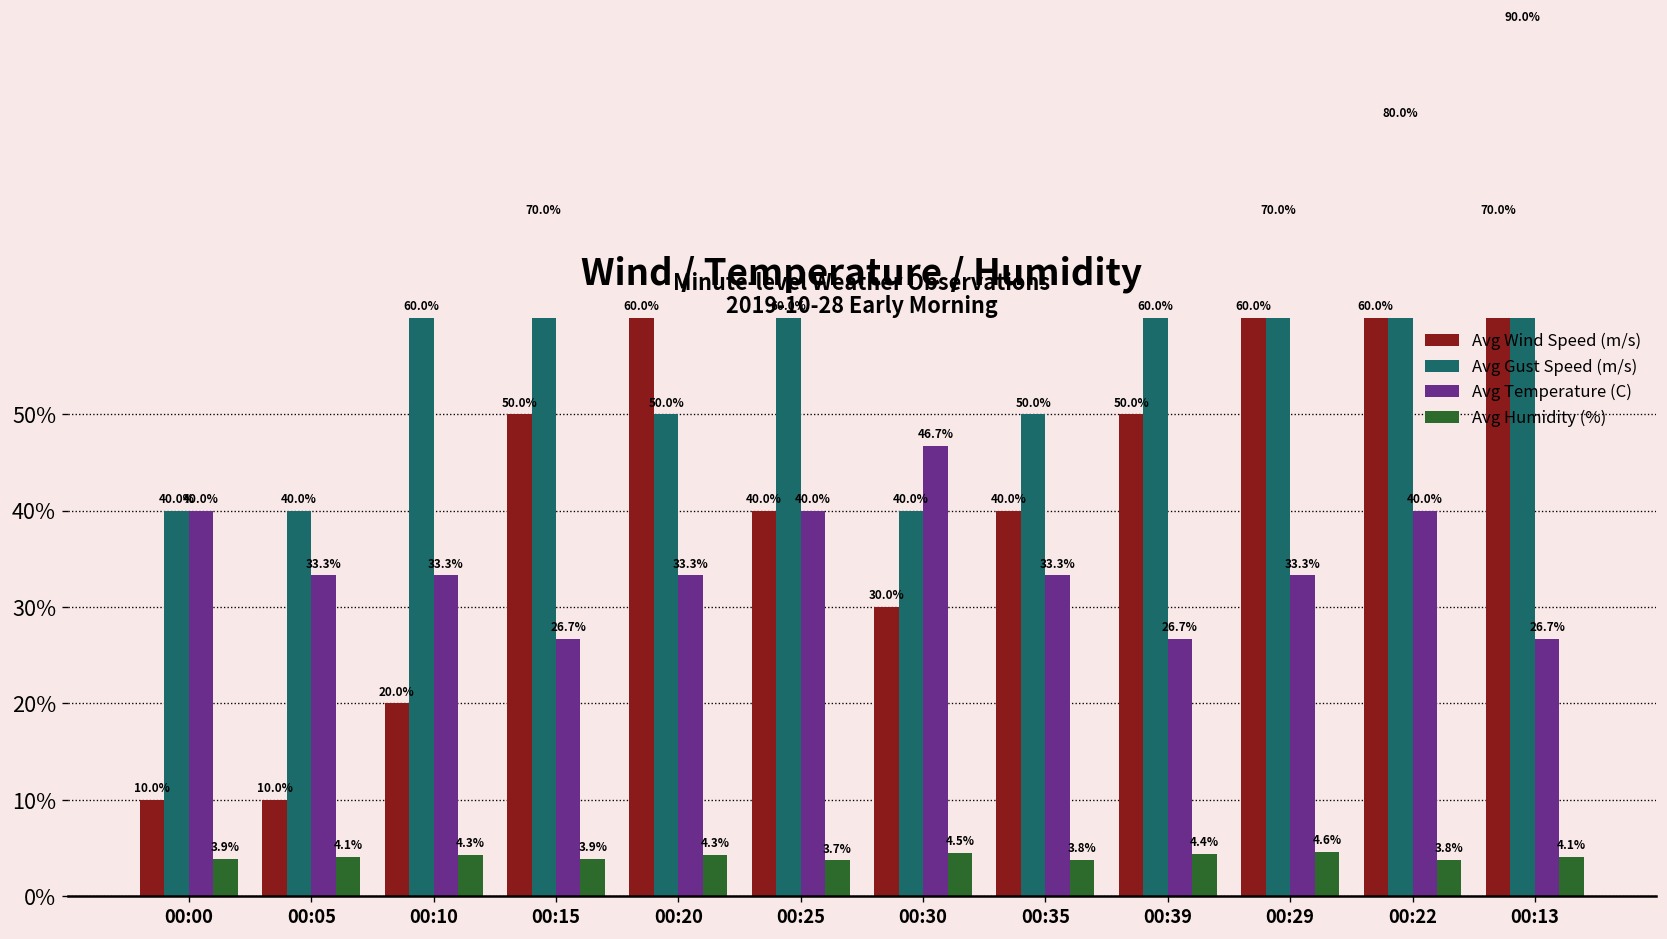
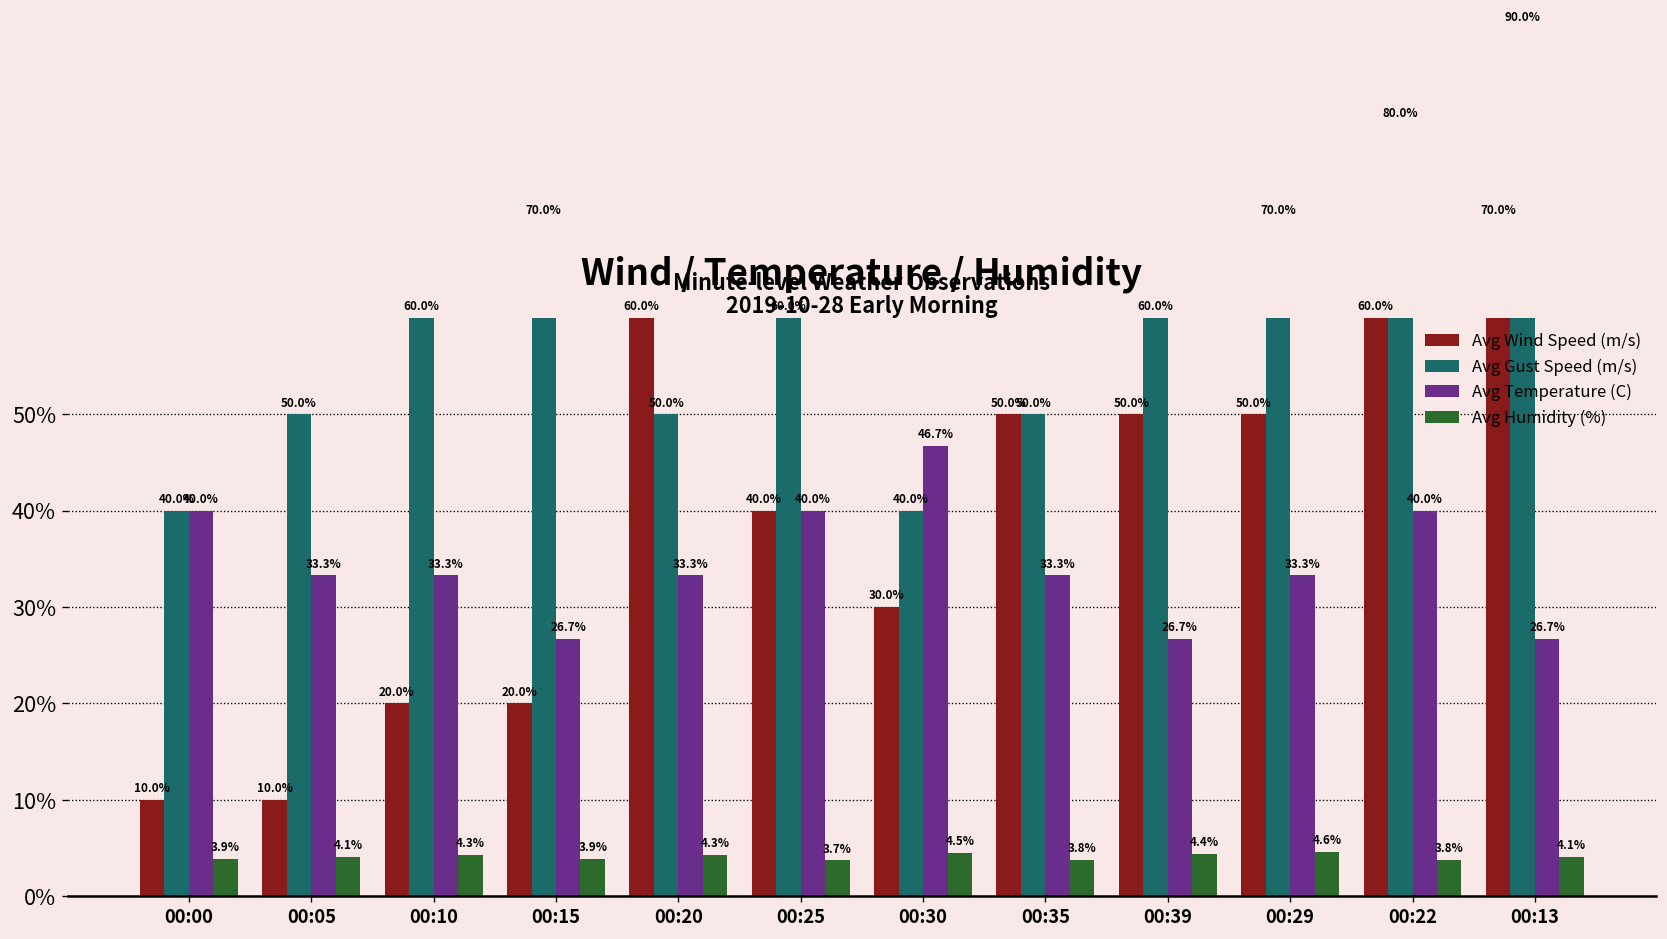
Avg Gust Speed (m/s), 00:05: 40.0% -> 50.0%
Avg Wind Speed (m/s), 00:15: 50.0% -> 20.0%
Avg Wind Speed (m/s), 00:35: 40.0% -> 50.0%
Avg Wind Speed (m/s), 00:29: 60.0% -> 50.0%
